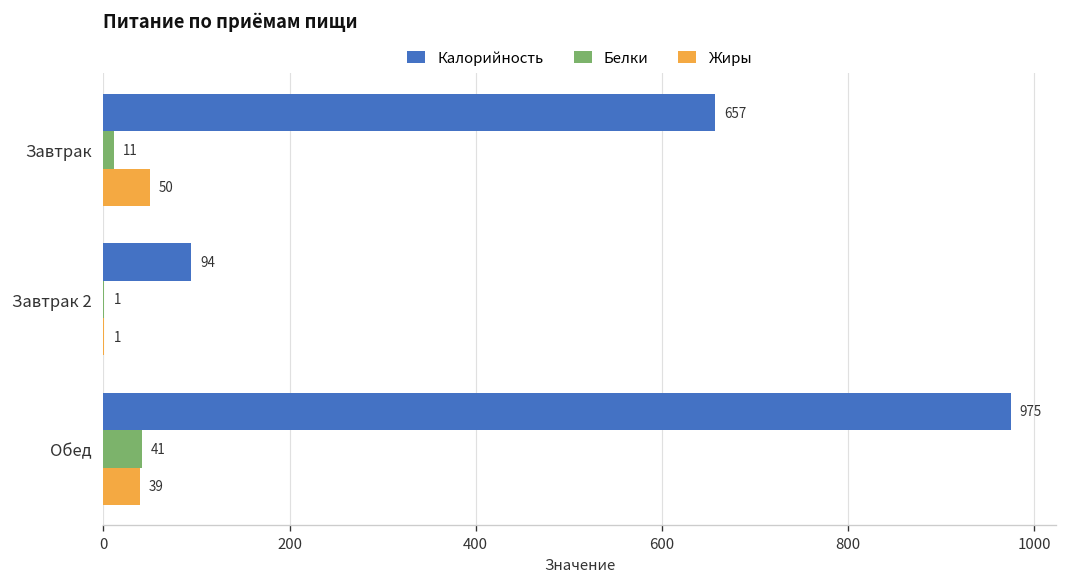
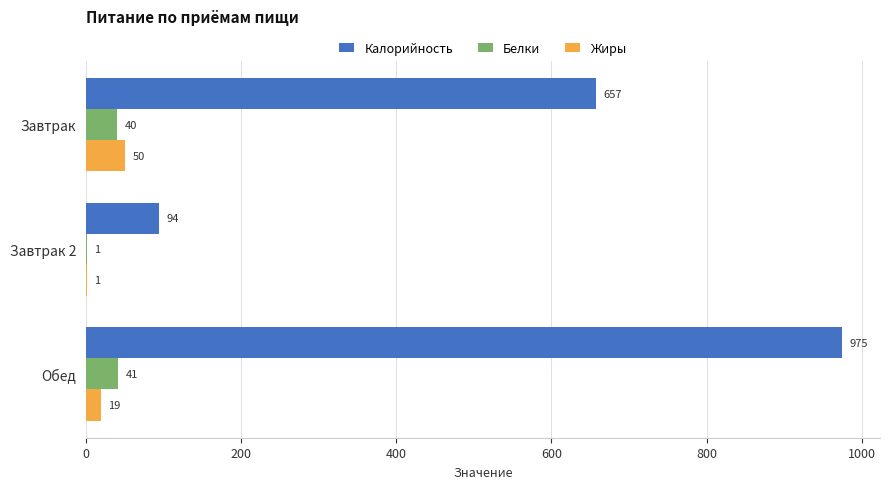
Белки, Завтрак: 11 -> 40
Жиры, Обед: 39 -> 19
